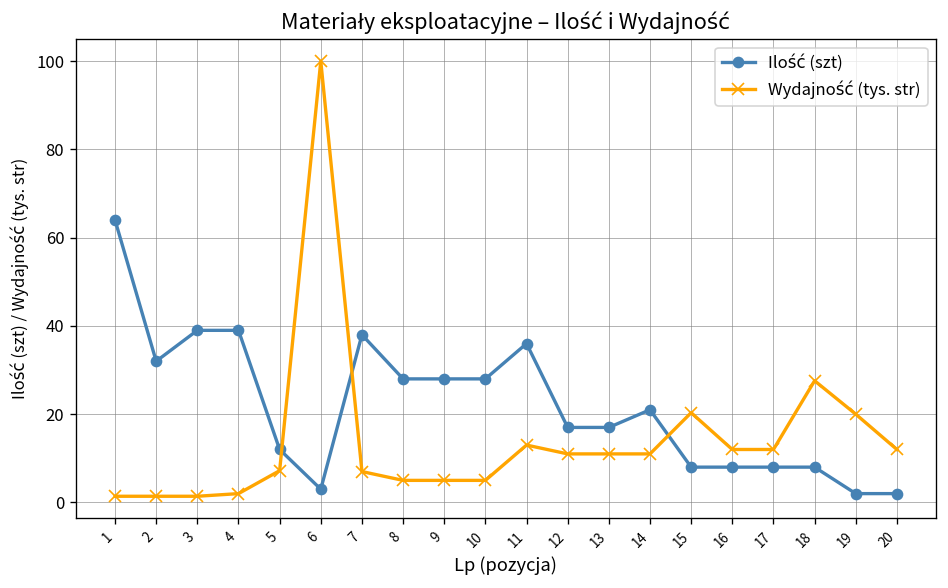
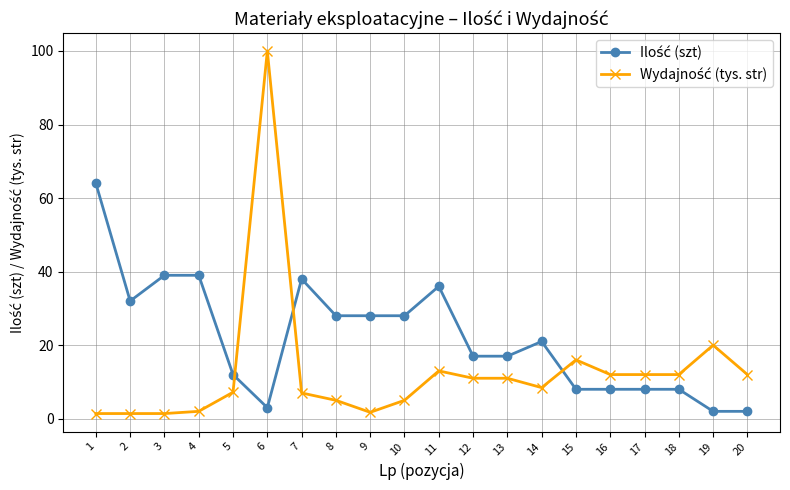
Wydajność (tys. str), 9: 5 -> 2
Wydajność (tys. str), 14: 11 -> 8
Wydajność (tys. str), 15: 20 -> 16
Wydajność (tys. str), 18: 28 -> 12
